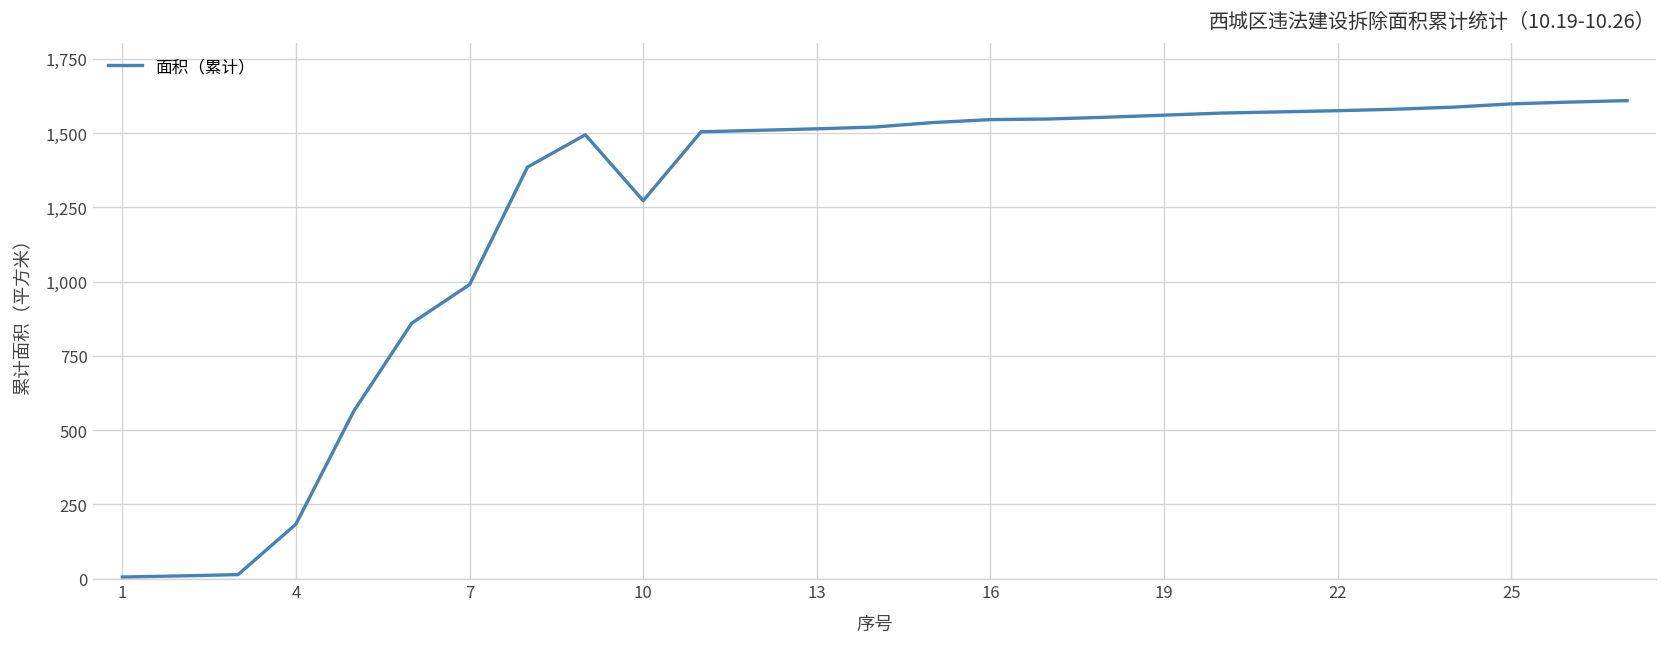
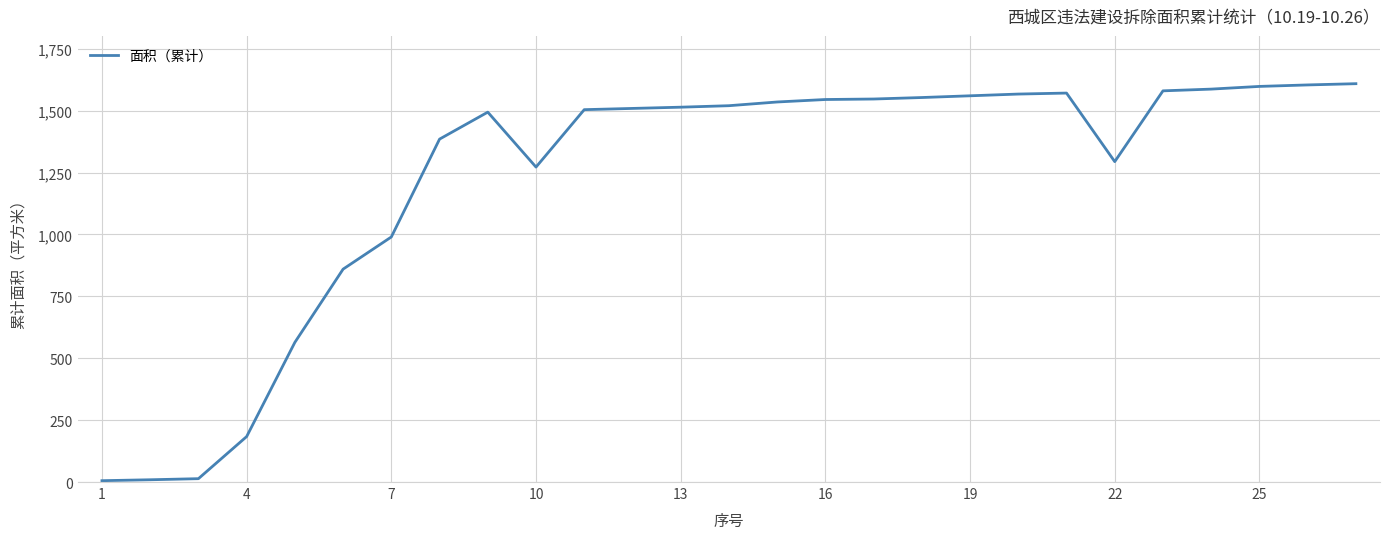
22: 1,570 -> 1,290
